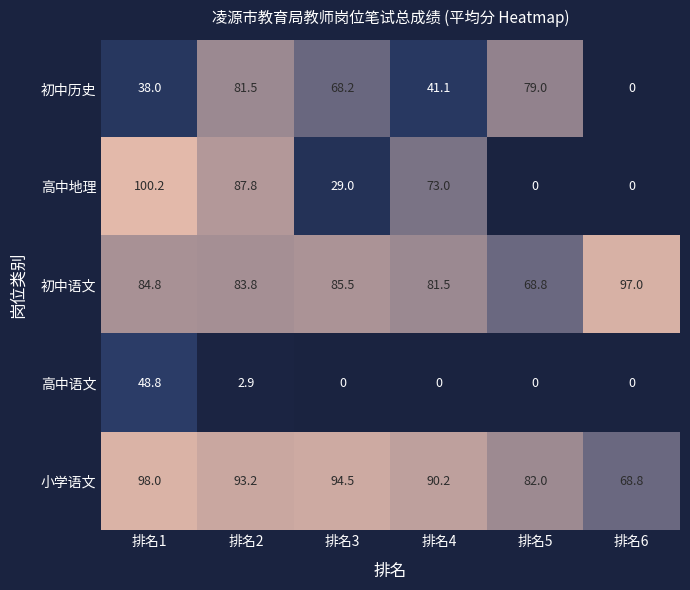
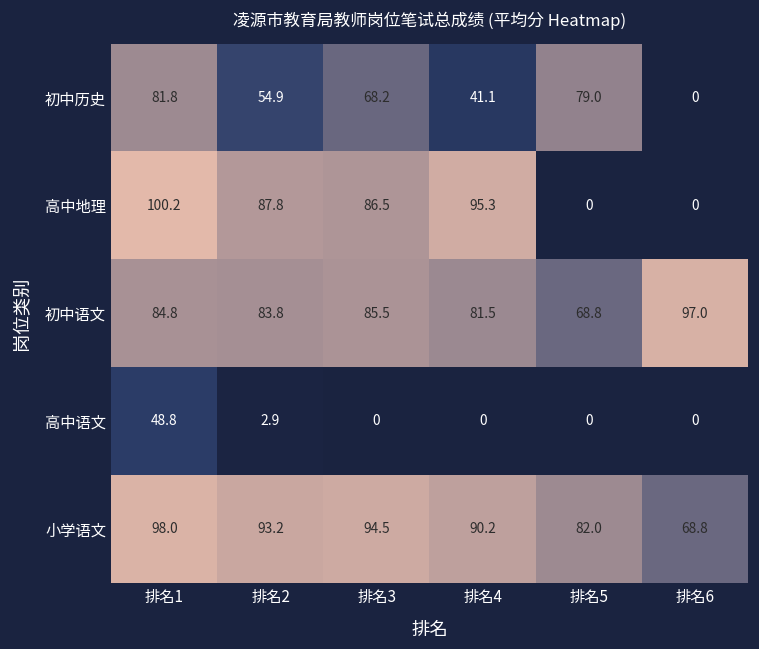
初中历史, 排名1: 38.0 -> 81.8
初中历史, 排名2: 81.5 -> 54.9
高中地理, 排名3: 29.0 -> 86.5
高中地理, 排名4: 73.0 -> 95.3
